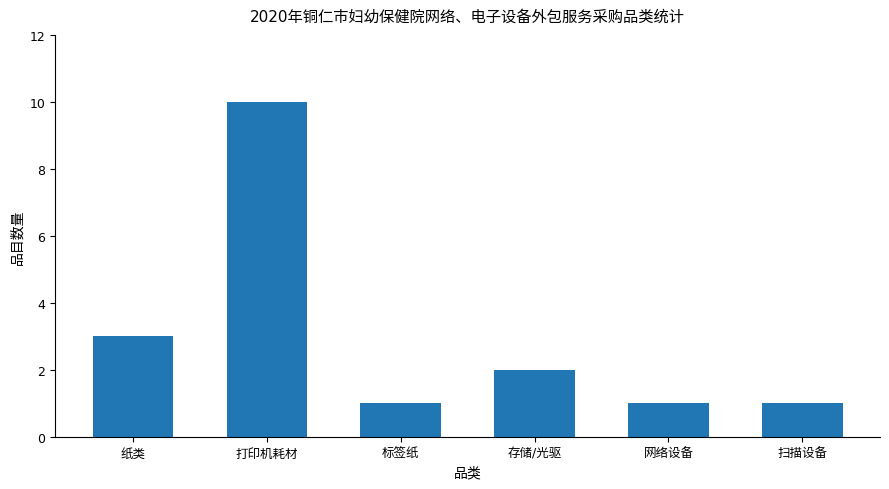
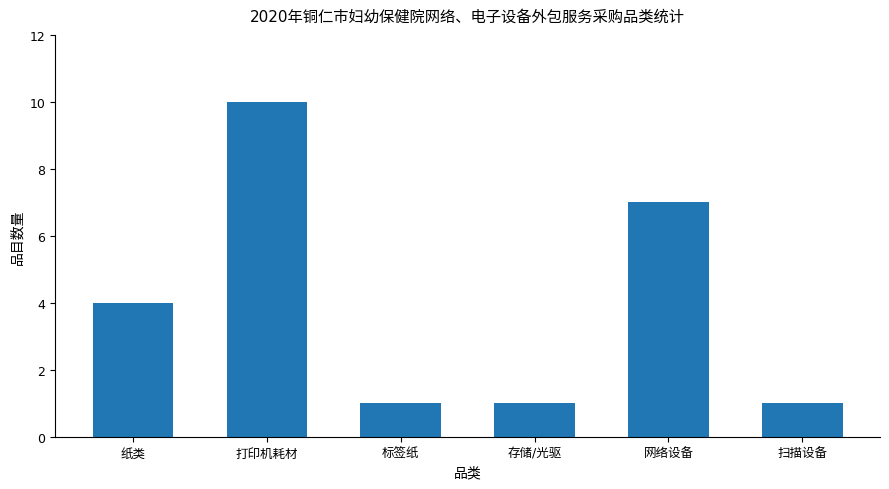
纸类: 3 -> 4
存储/光驱: 2 -> 1
网络设备: 1 -> 7
